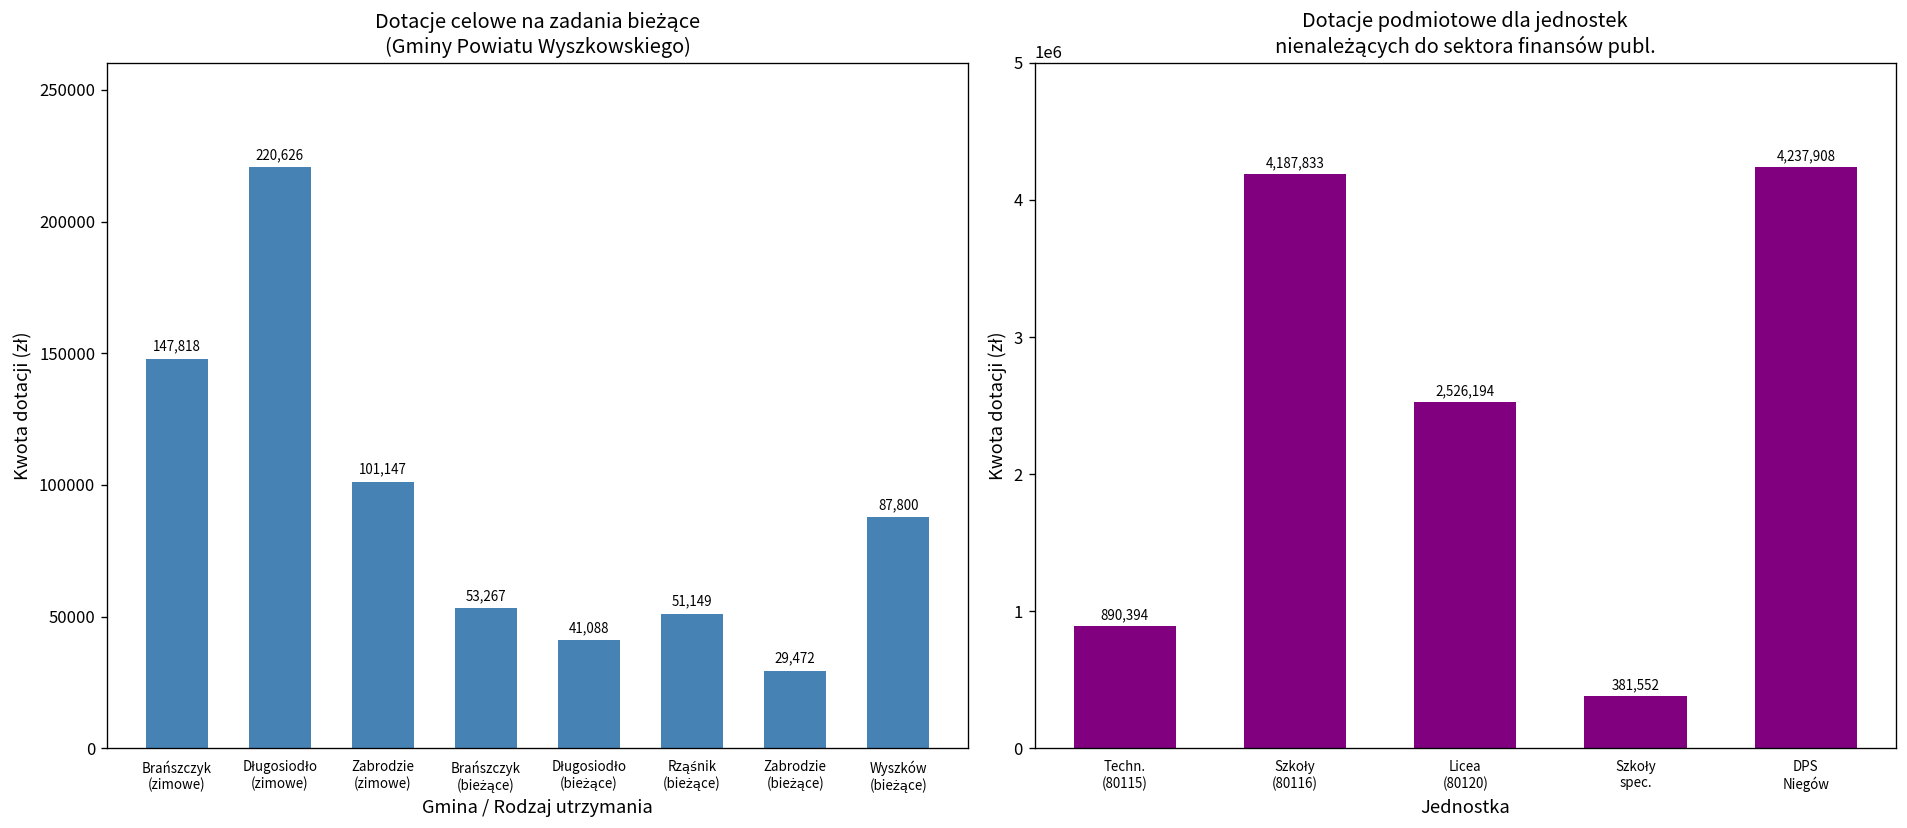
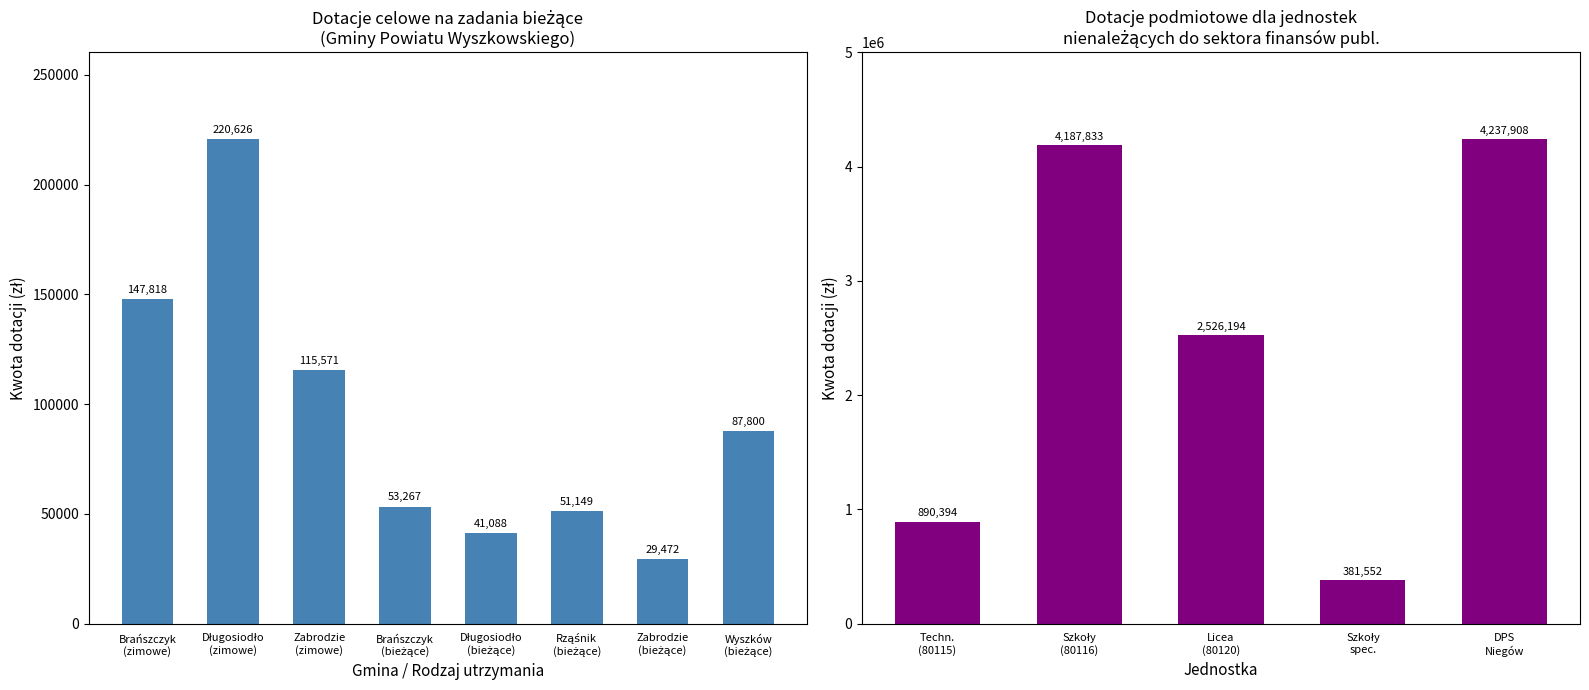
Dotacje celowe na zadania bieżące (Gminy Powiatu Wyszkowskiego), Zabrodzie (zimowe): 101,147 -> 115,571
